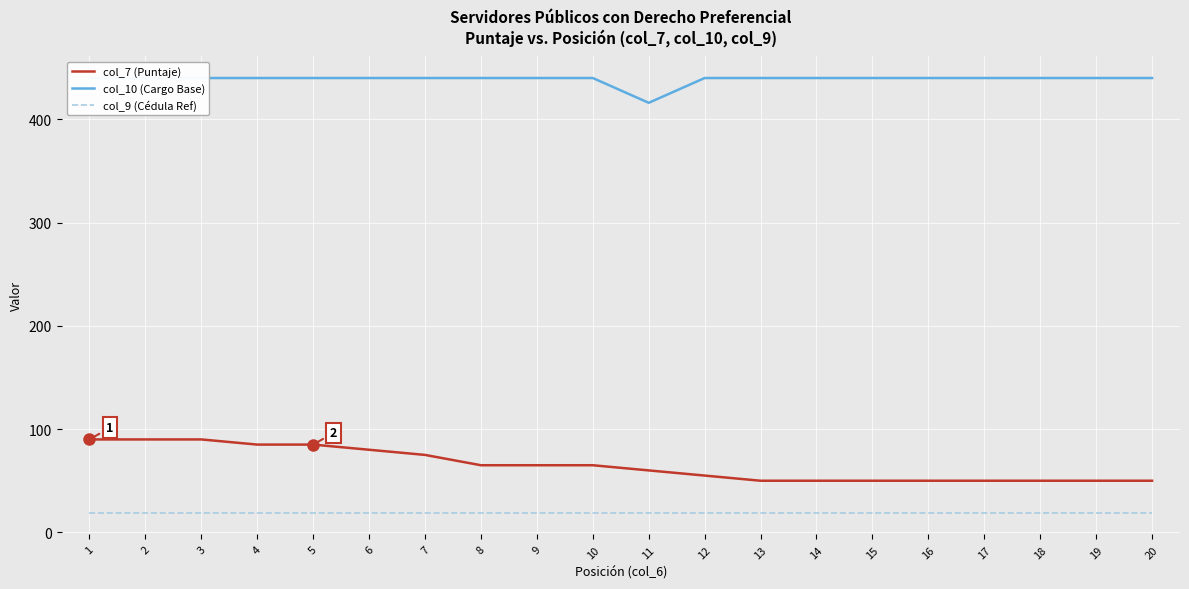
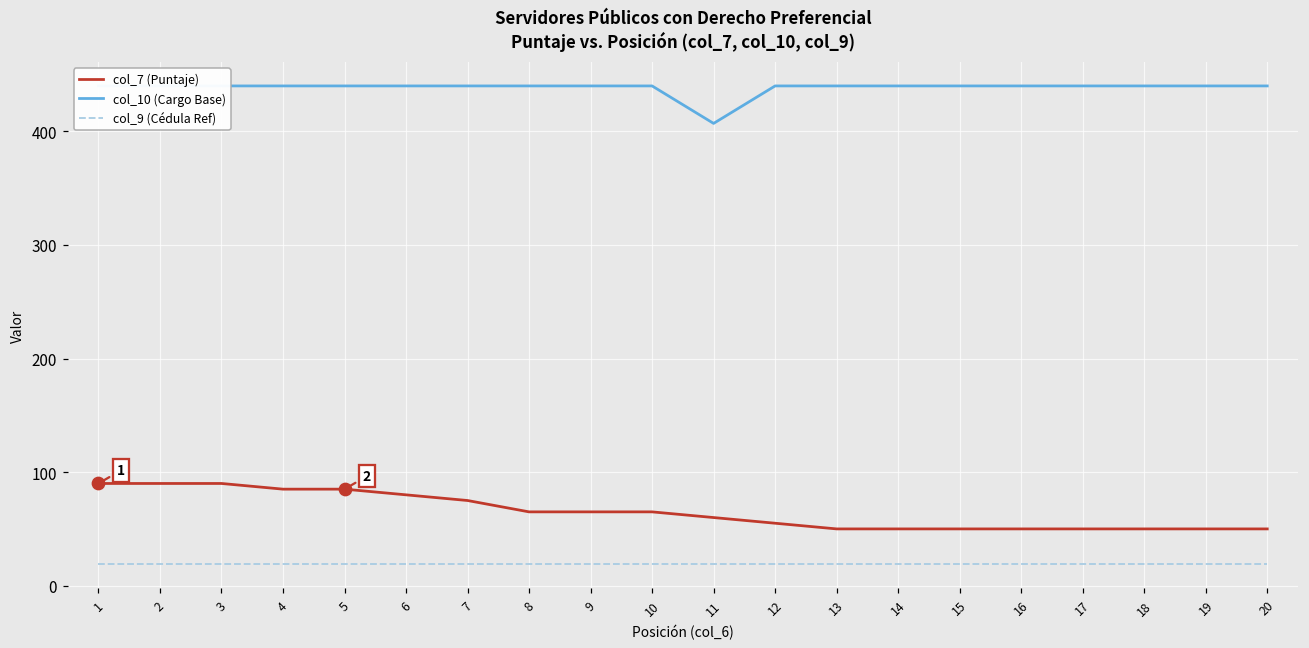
col_10 (Cargo Base), 11: 416 -> 407
